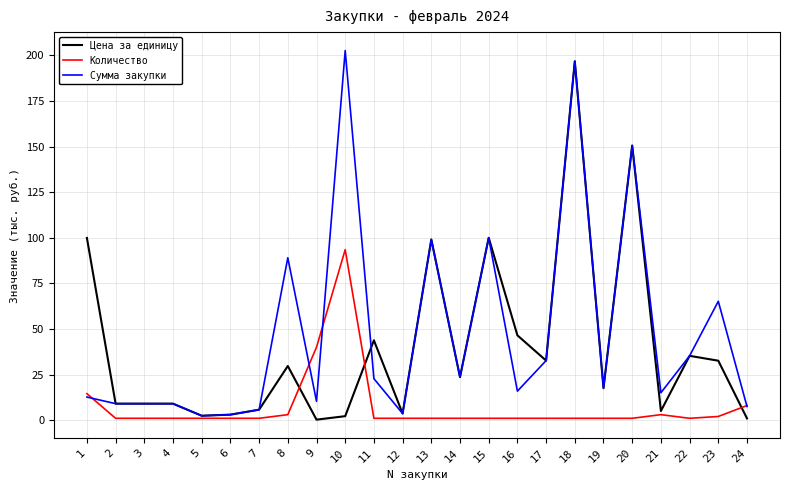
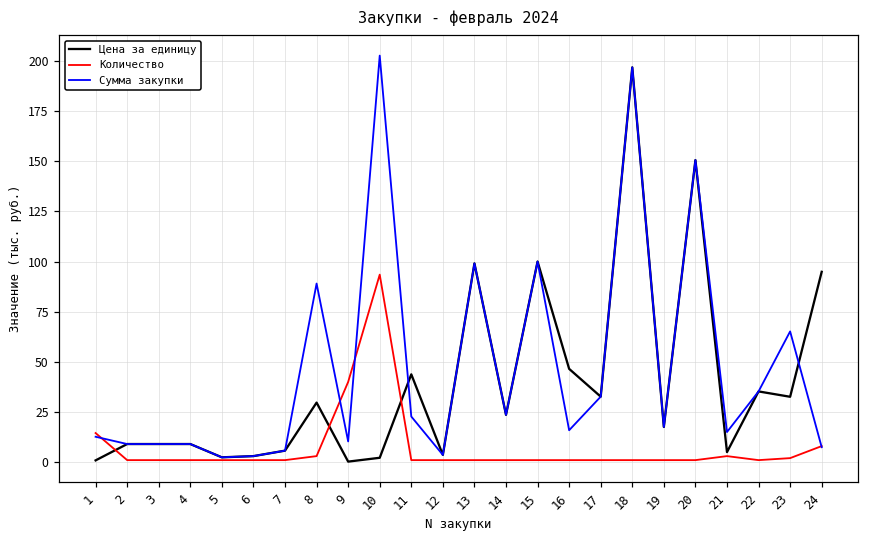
Цена за единицу, 1: 100 -> 1
Цена за единицу, 24: 1 -> 95
